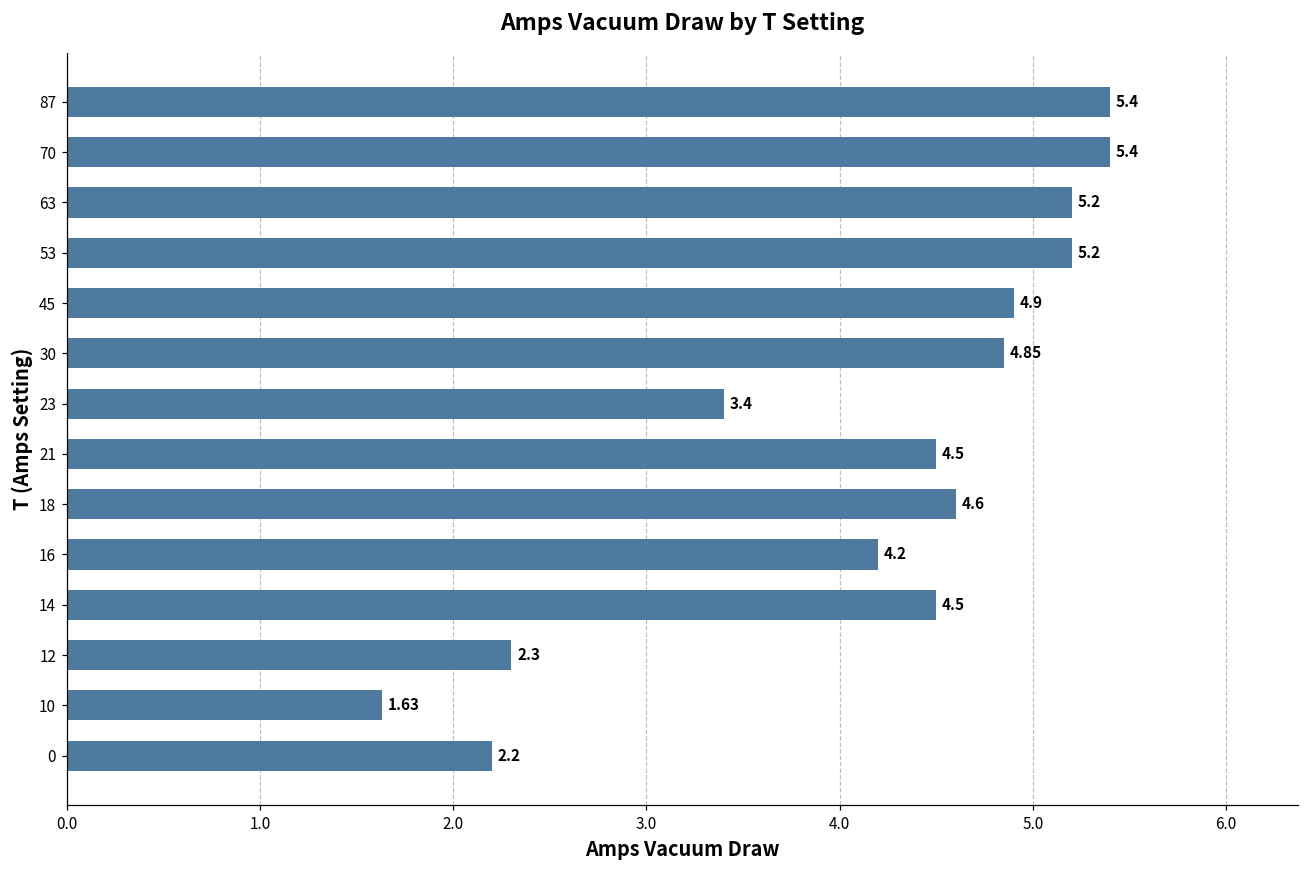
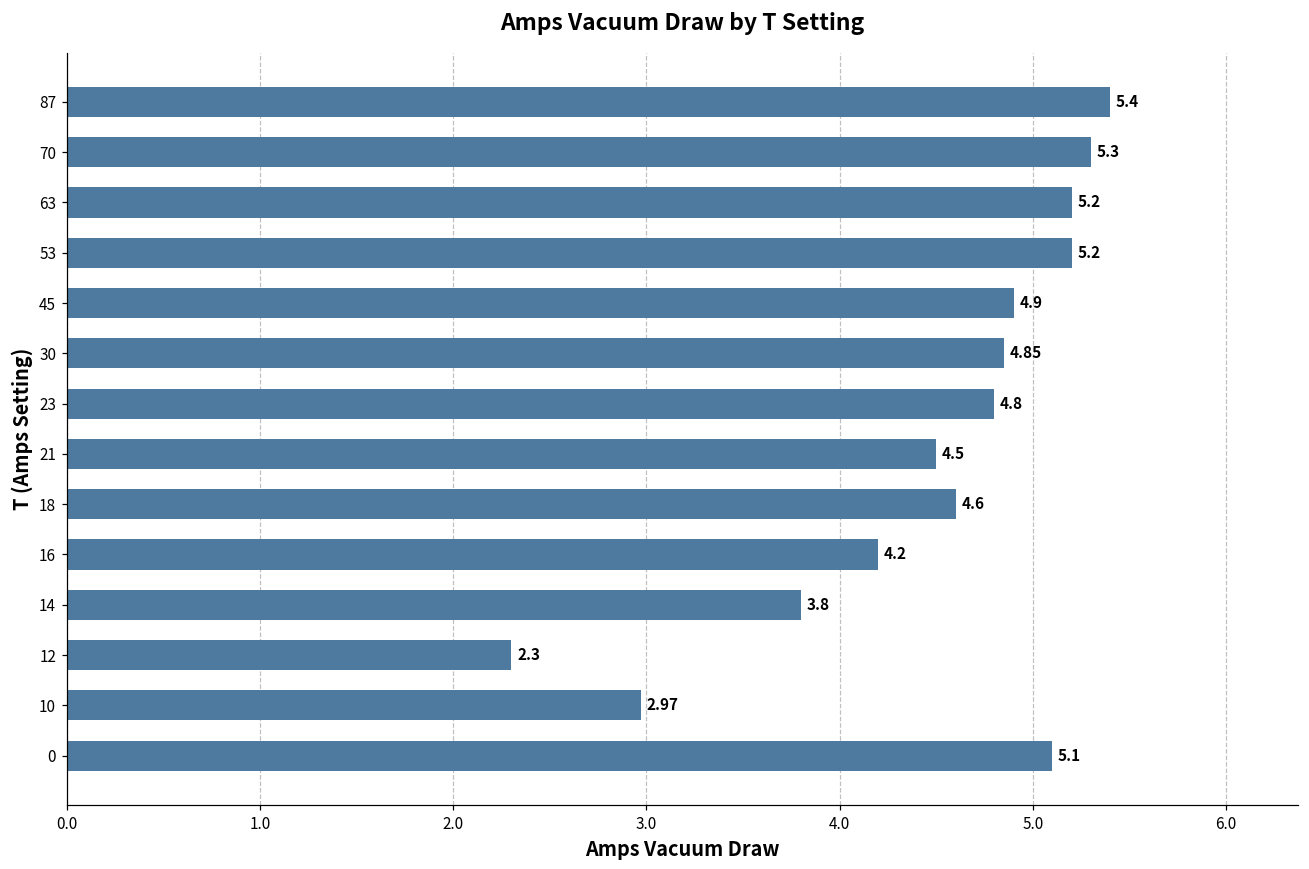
70: 5.4 -> 5.3
23: 3.4 -> 4.8
14: 4.5 -> 3.8
10: 1.63 -> 2.97
0: 2.2 -> 5.1
